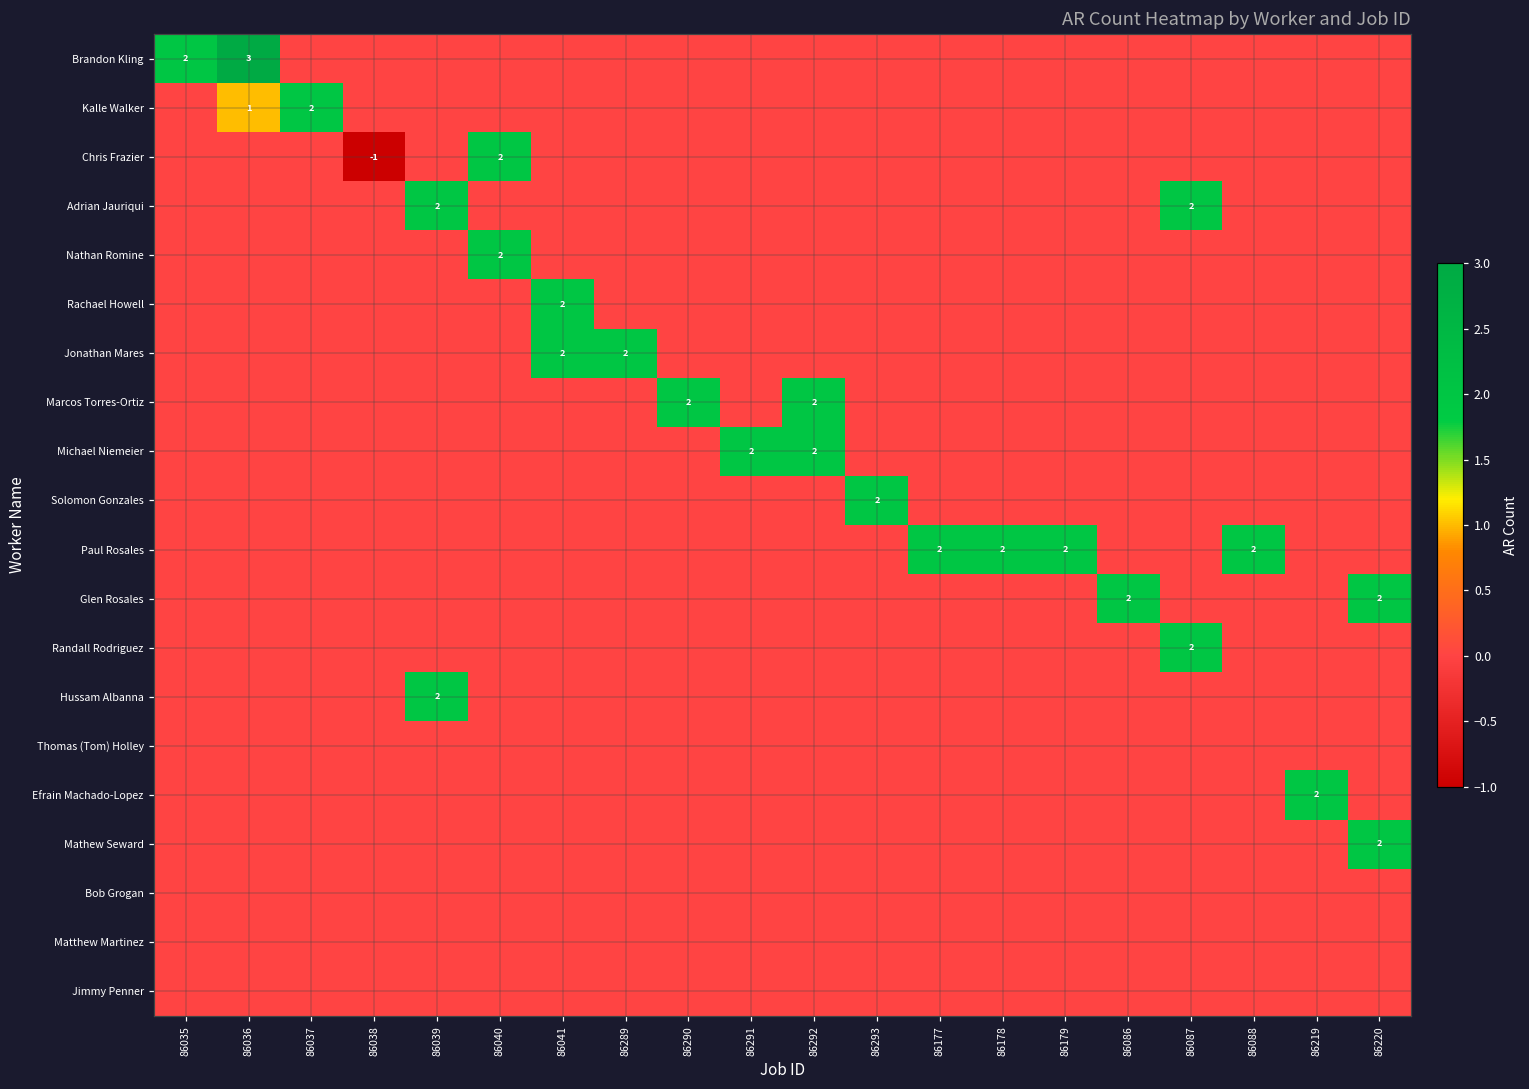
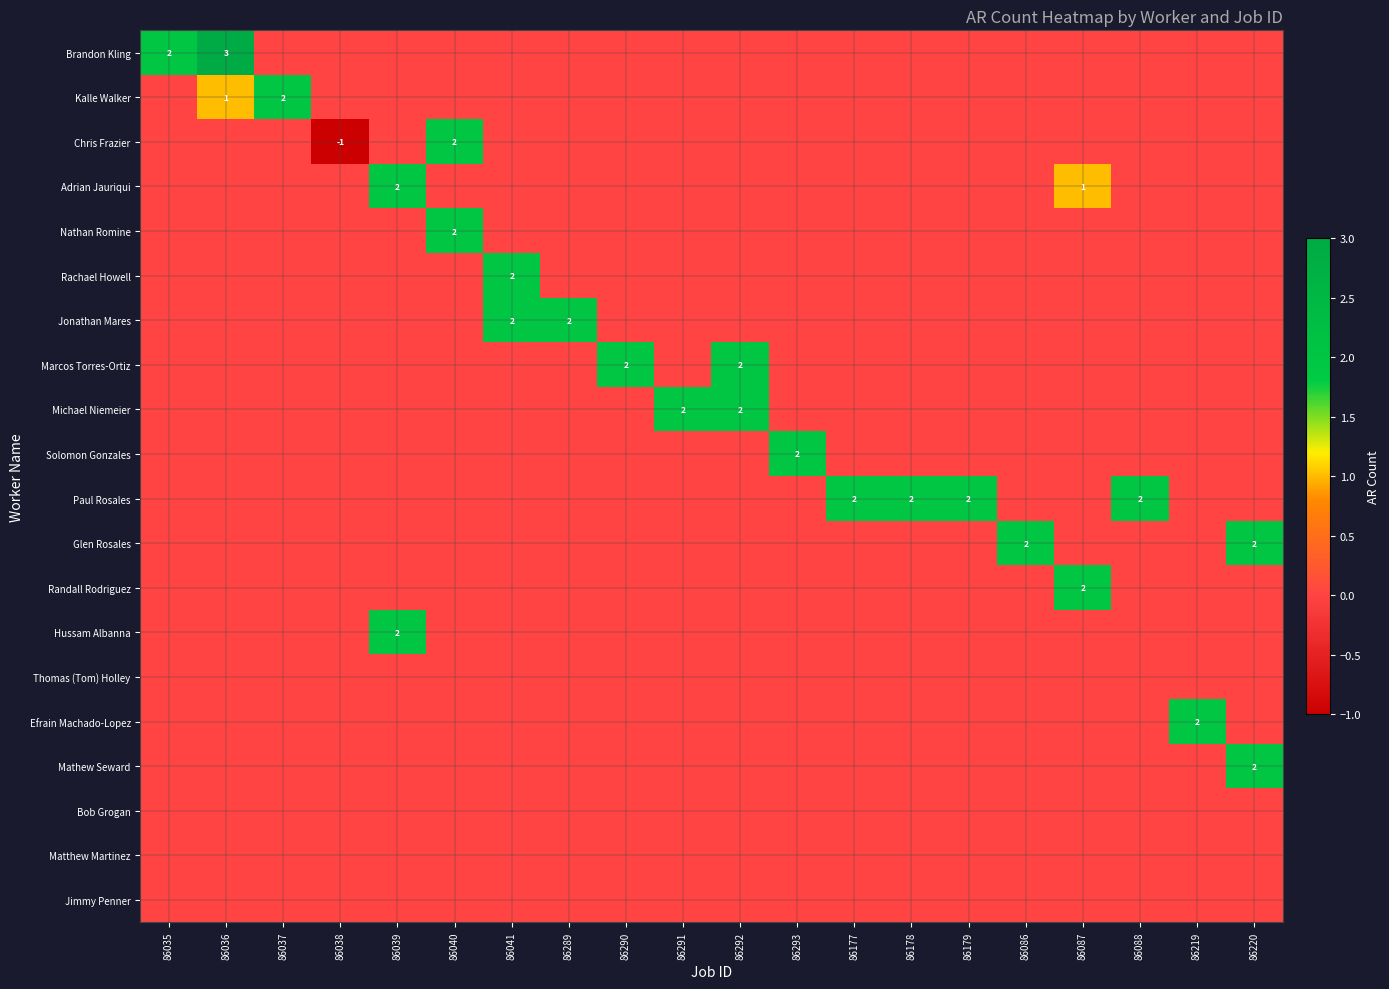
Adrian Jauriqui, 86087: 2 -> 1
